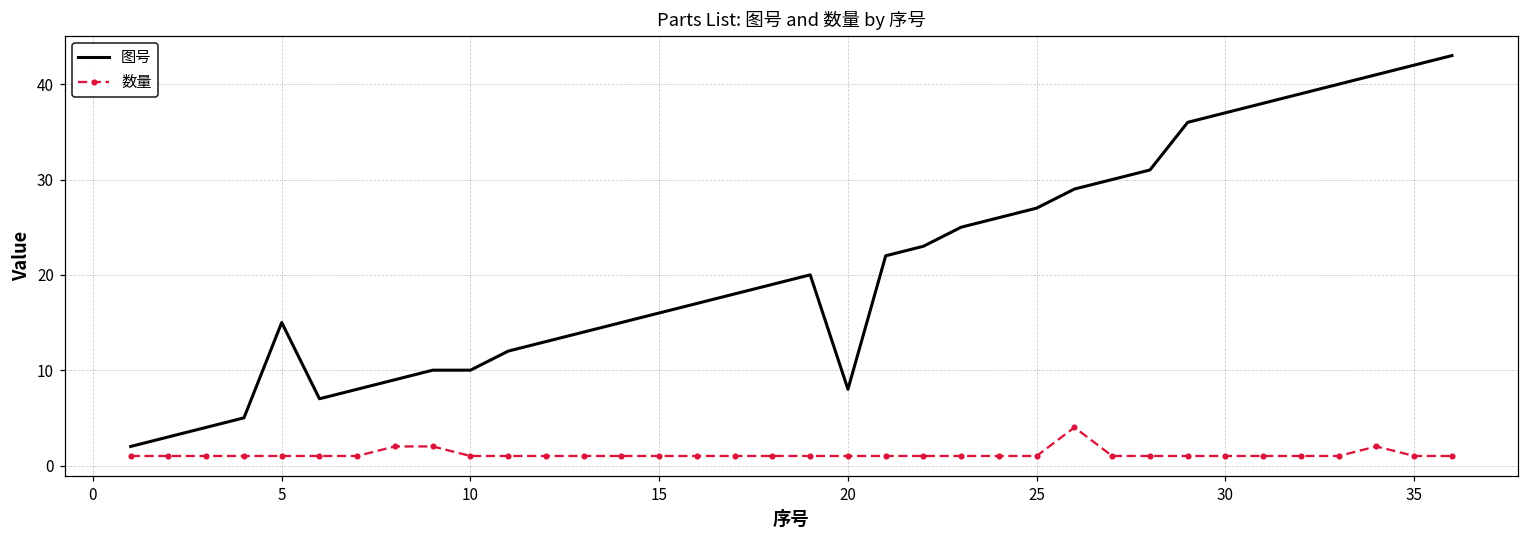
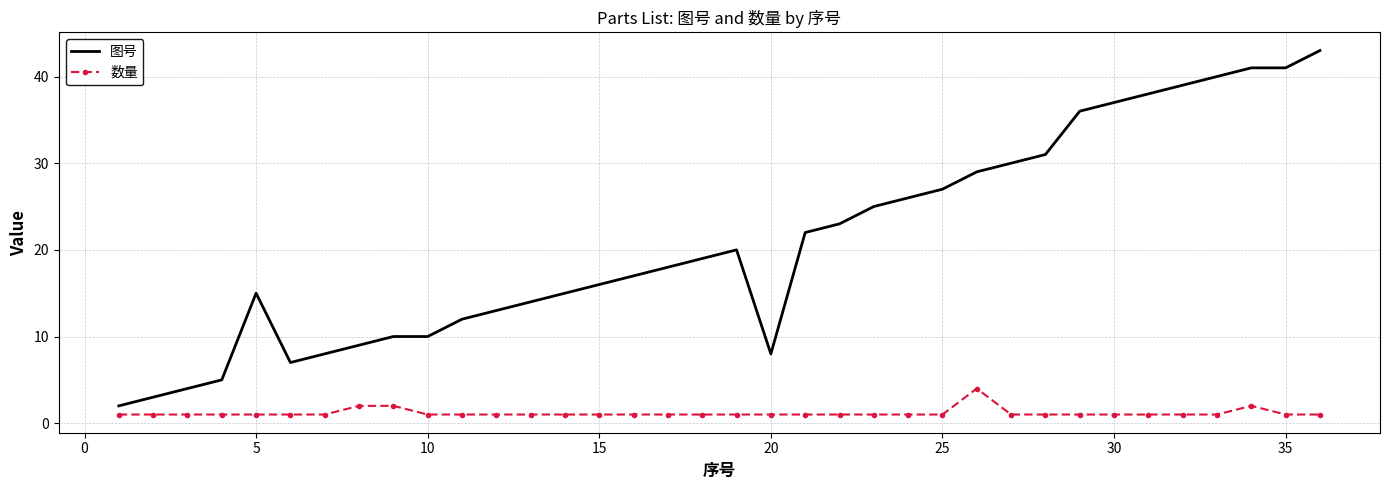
图号, 35: 42 -> 41
